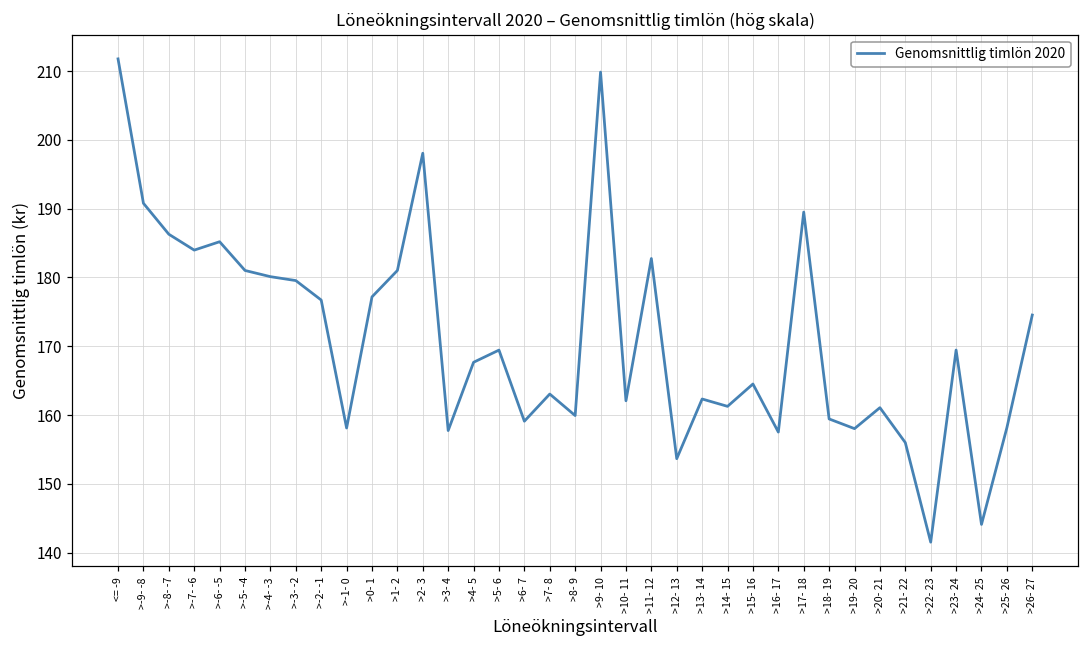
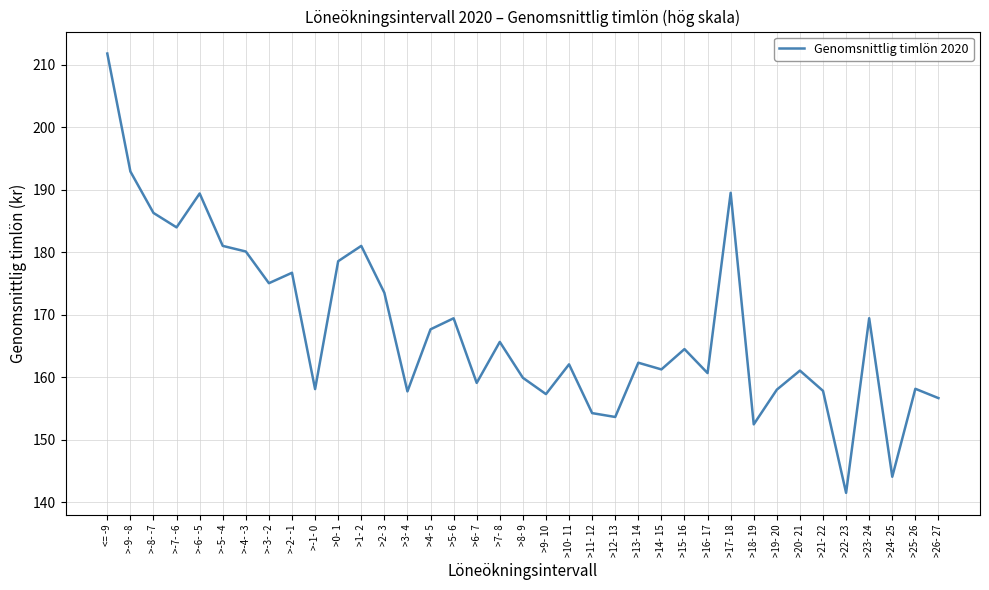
>-9- -8: 191 -> 193
>-6- -5: 185 -> 189
>-3- -2: 180 -> 175
>0- 1: 177 -> 179
>2- 3: 198 -> 174
>7- 8: 163 -> 166
>9- 10: 210 -> 157
>11- 12: 183 -> 154
>16- 17: 158 -> 161
>18- 19: 159 -> 152
>21- 22: 156 -> 158
>26- 27: 175 -> 157
